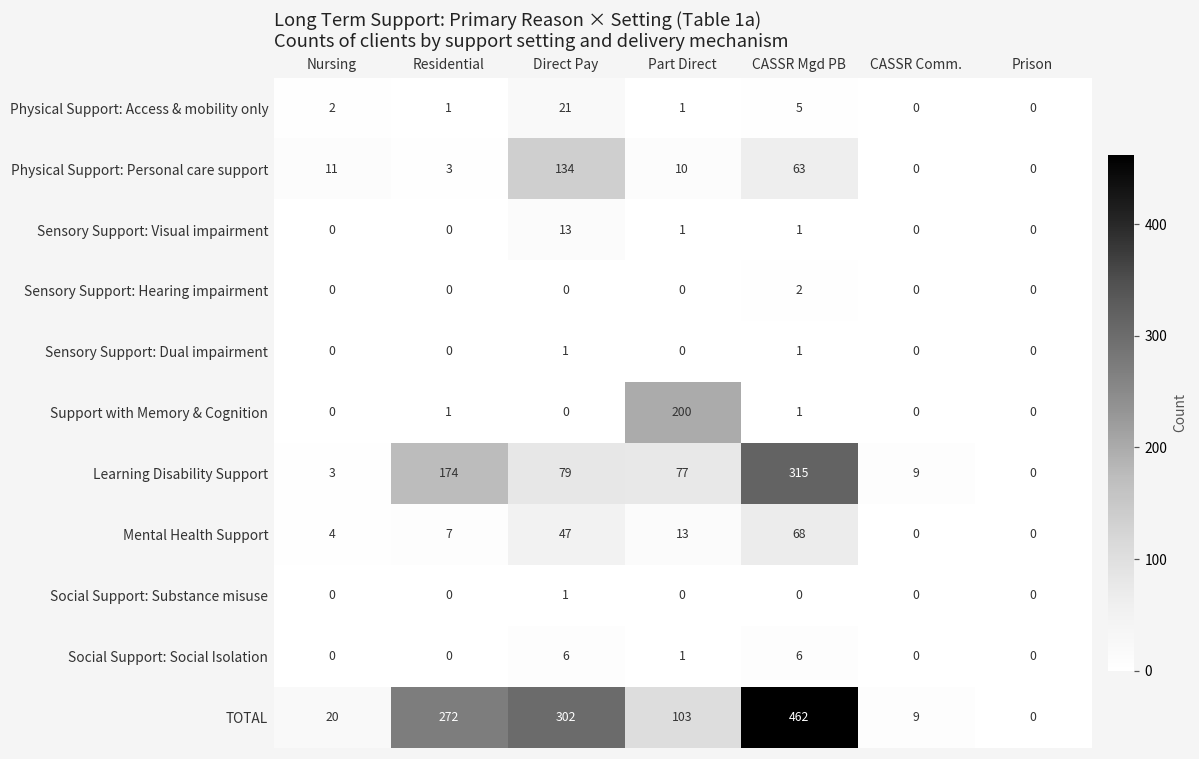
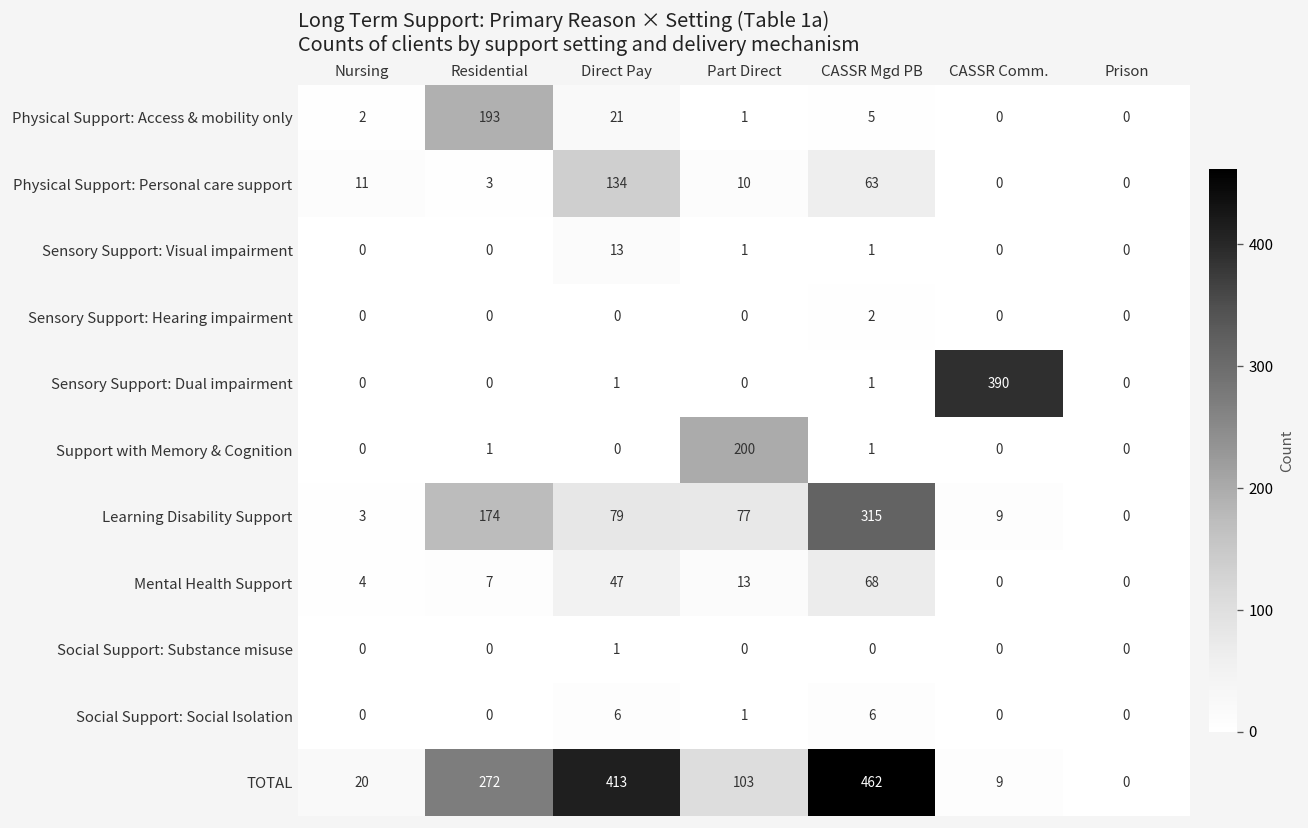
Physical Support: Access & mobility only, Residential: 1 -> 193
Sensory Support: Dual impairment, CASSR Comm.: 0 -> 390
TOTAL, Direct Pay: 302 -> 413
